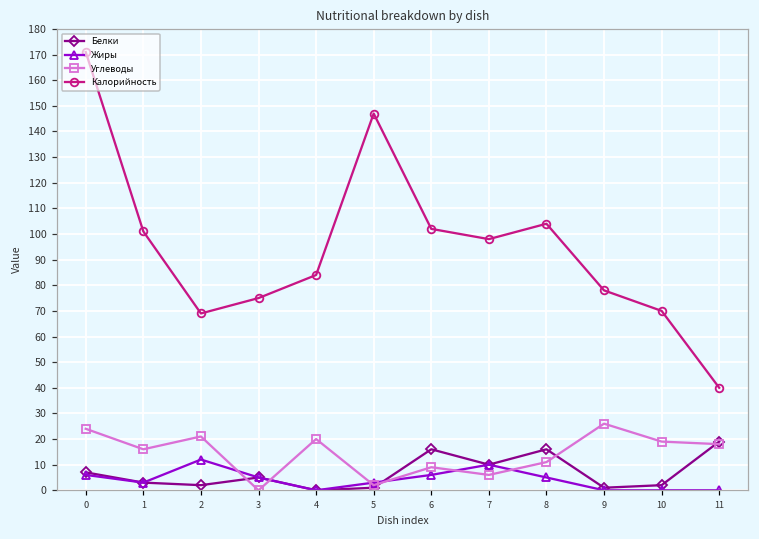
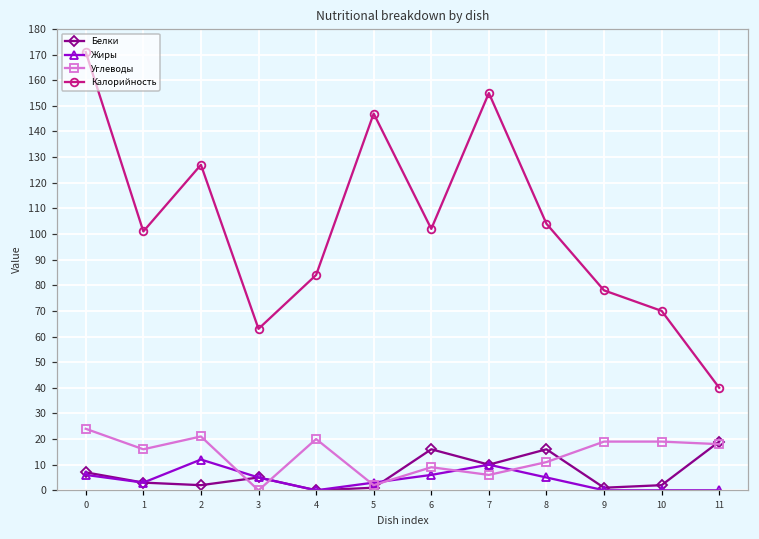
Калорийность, 2: 69 -> 127
Калорийность, 3: 75 -> 63
Калорийность, 7: 98 -> 155
Углеводы, 9: 26 -> 19
